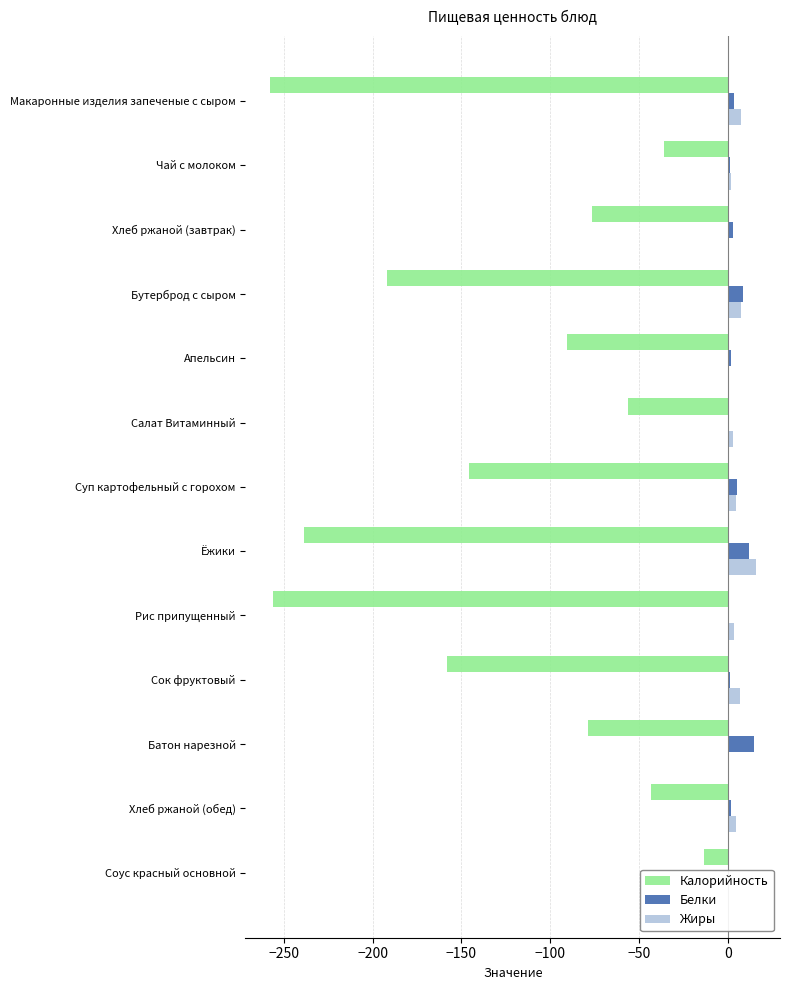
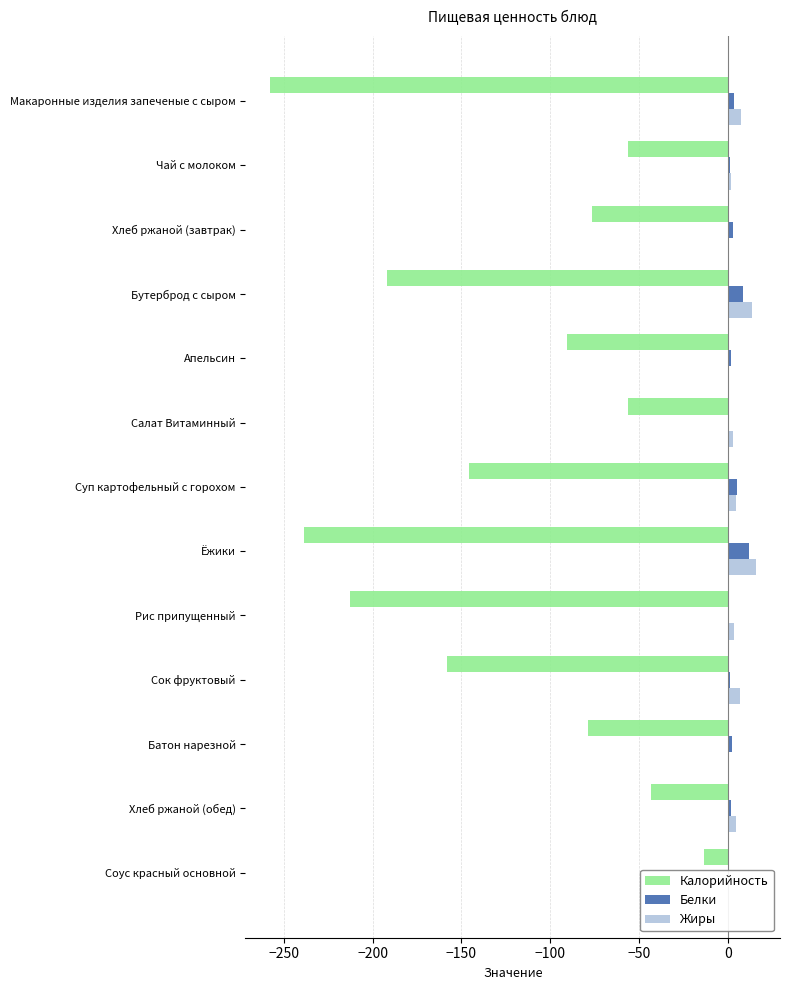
Калорийность, Чай с молоком: -36 -> -56
Жиры, Бутерброд с сыром: 8 -> 13
Калорийность, Рис припущенный: -256 -> -213
Белки, Батон нарезной: 15 -> 2
